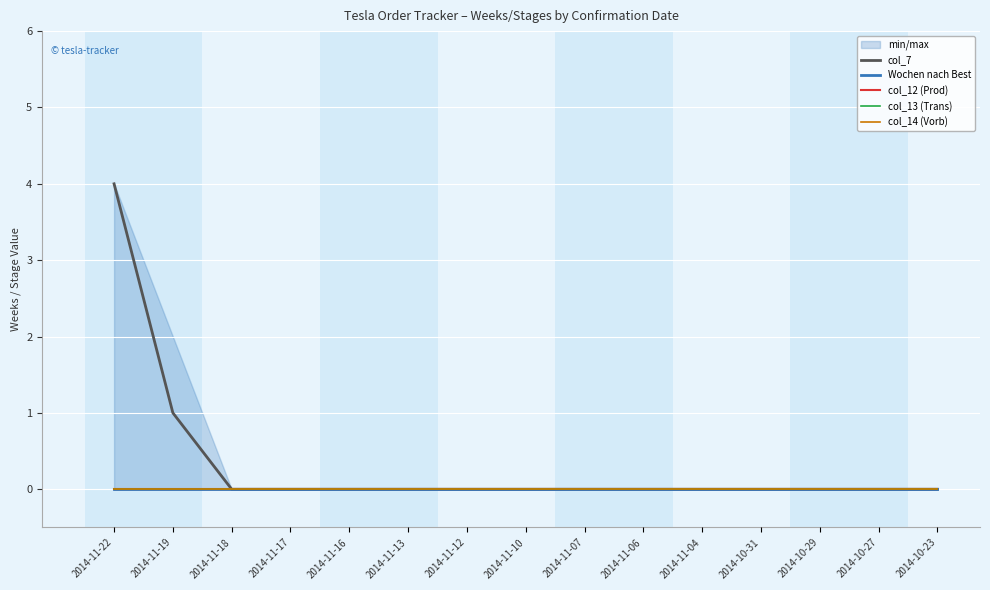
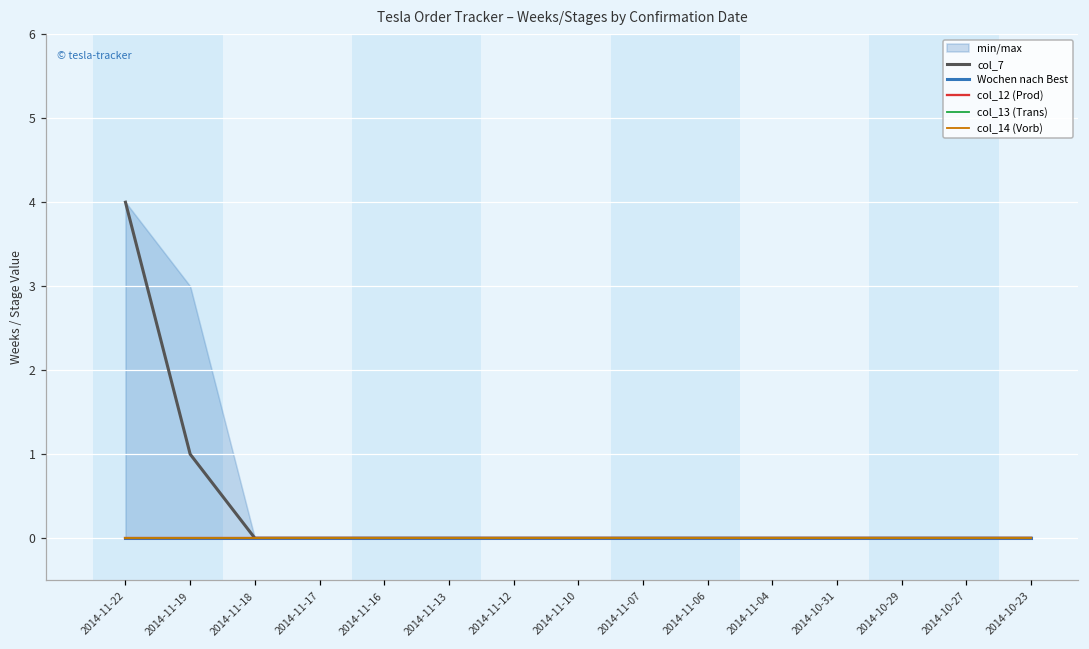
min/max, 2014-11-19: 2 -> 3
